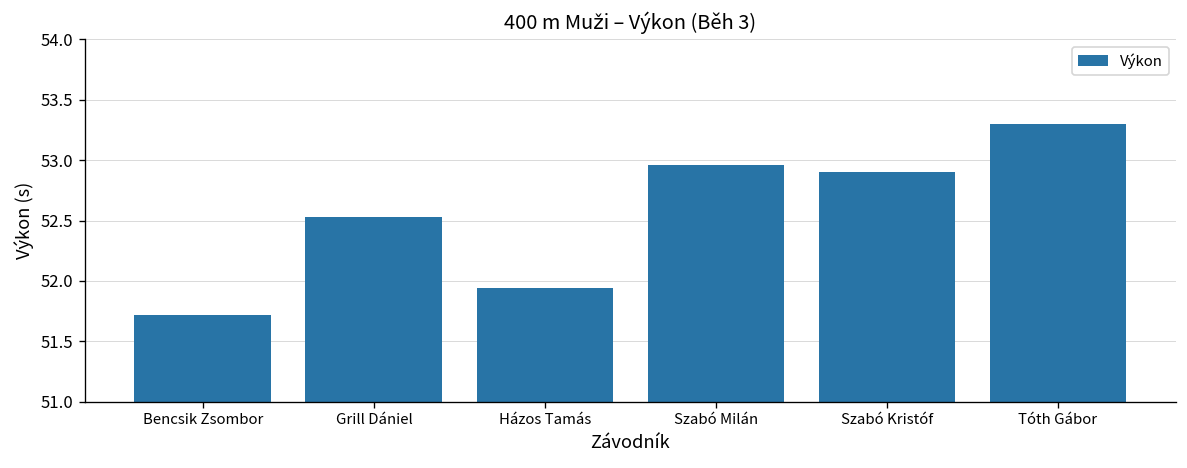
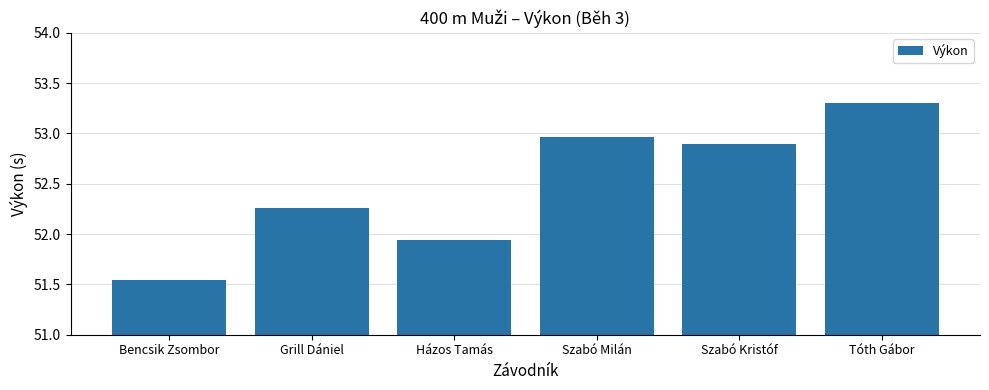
Bencsik Zsombor: 51.72 -> 51.54
Grill Dániel: 52.53 -> 52.26
